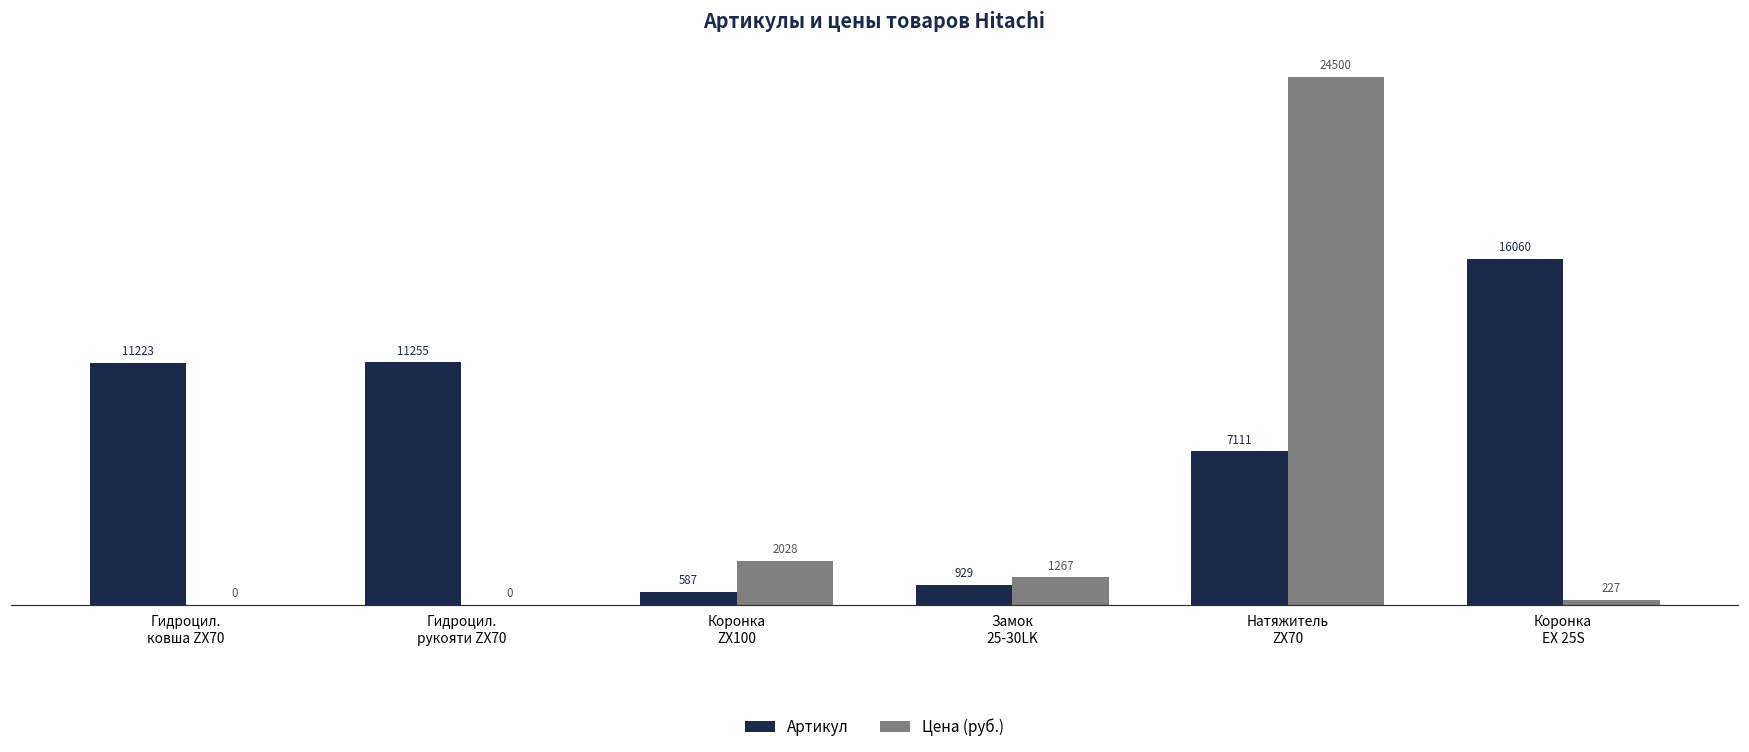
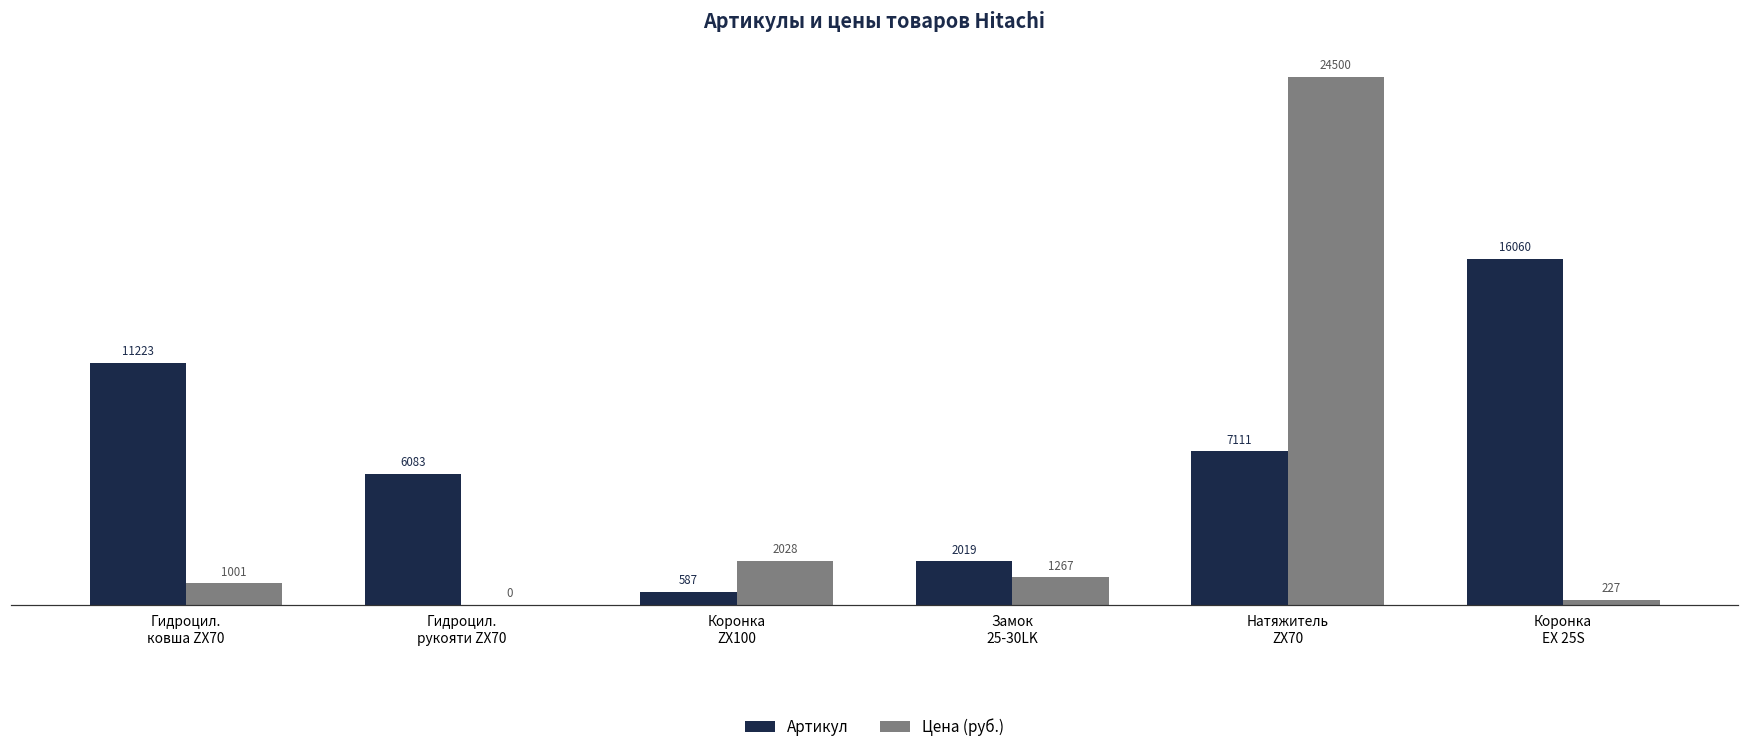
Цена (руб.), Гидроцил. ковша ZX70: 0 -> 1001
Артикул, Гидроцил. рукояти ZX70: 11255 -> 6083
Артикул, Замок 25-30LK: 929 -> 2019
